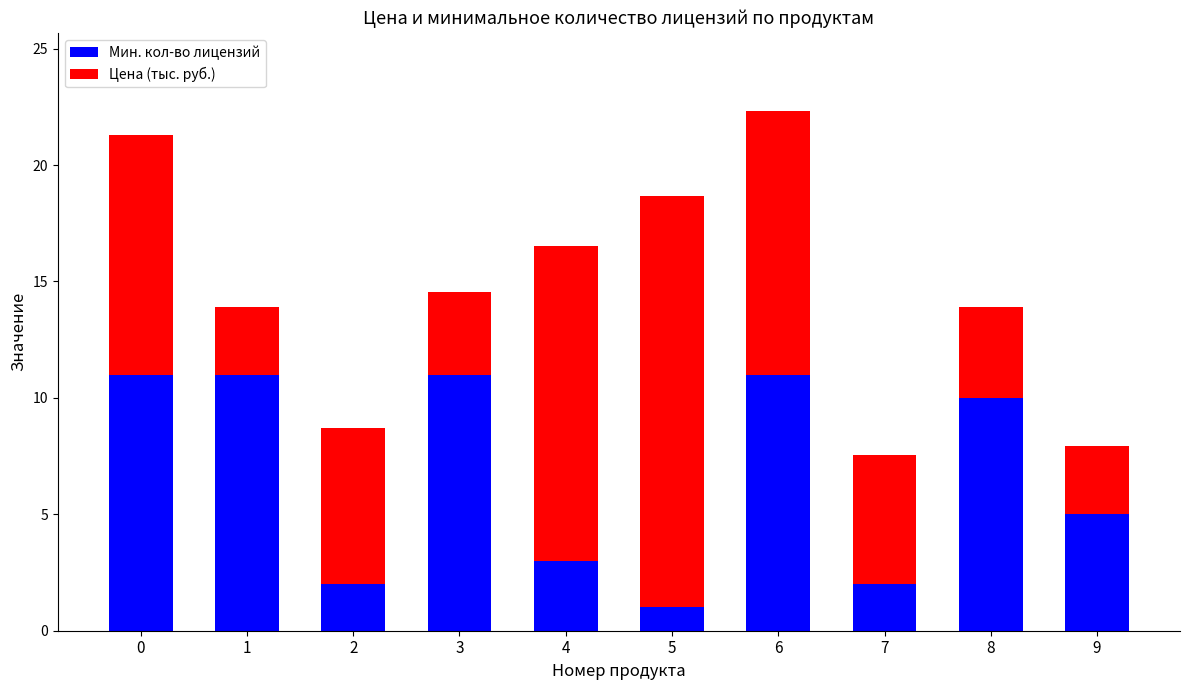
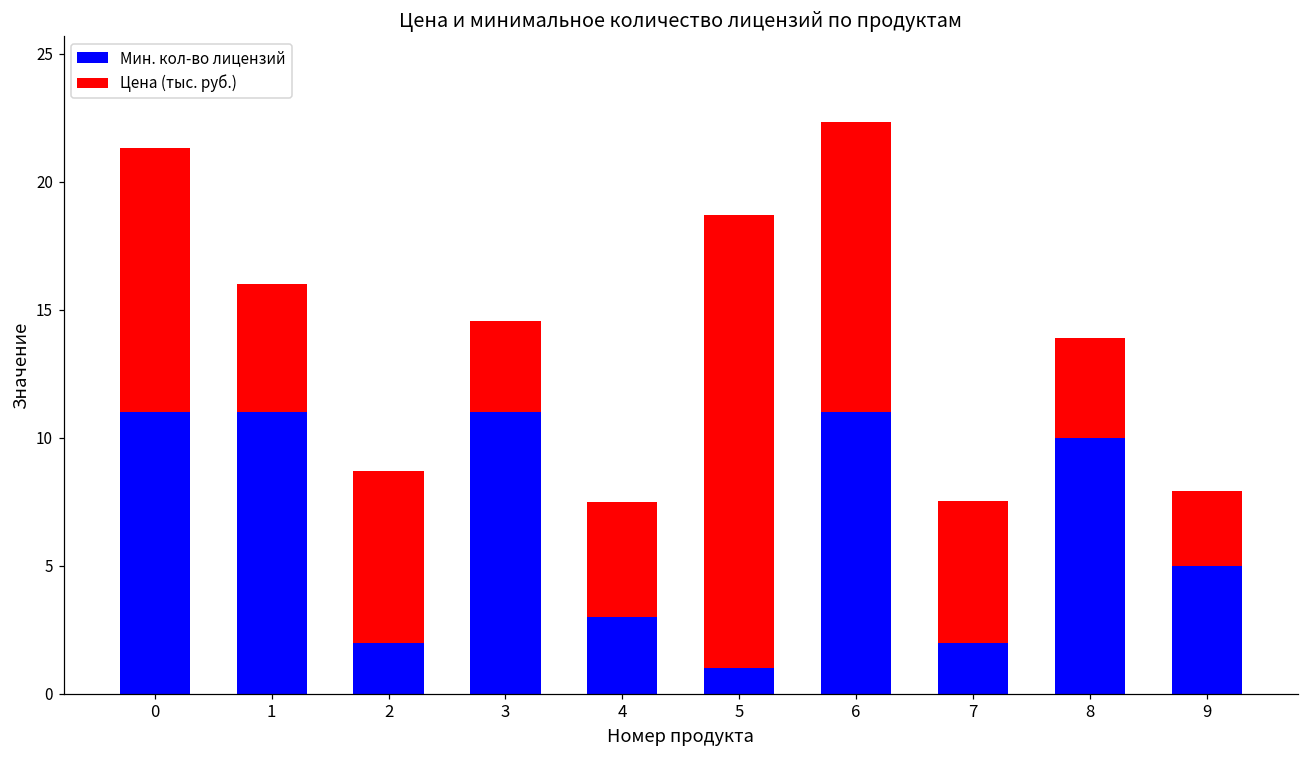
Цена (тыс. руб.), 1: 2.9 -> 5.0
Цена (тыс. руб.), 4: 13.5 -> 4.5
